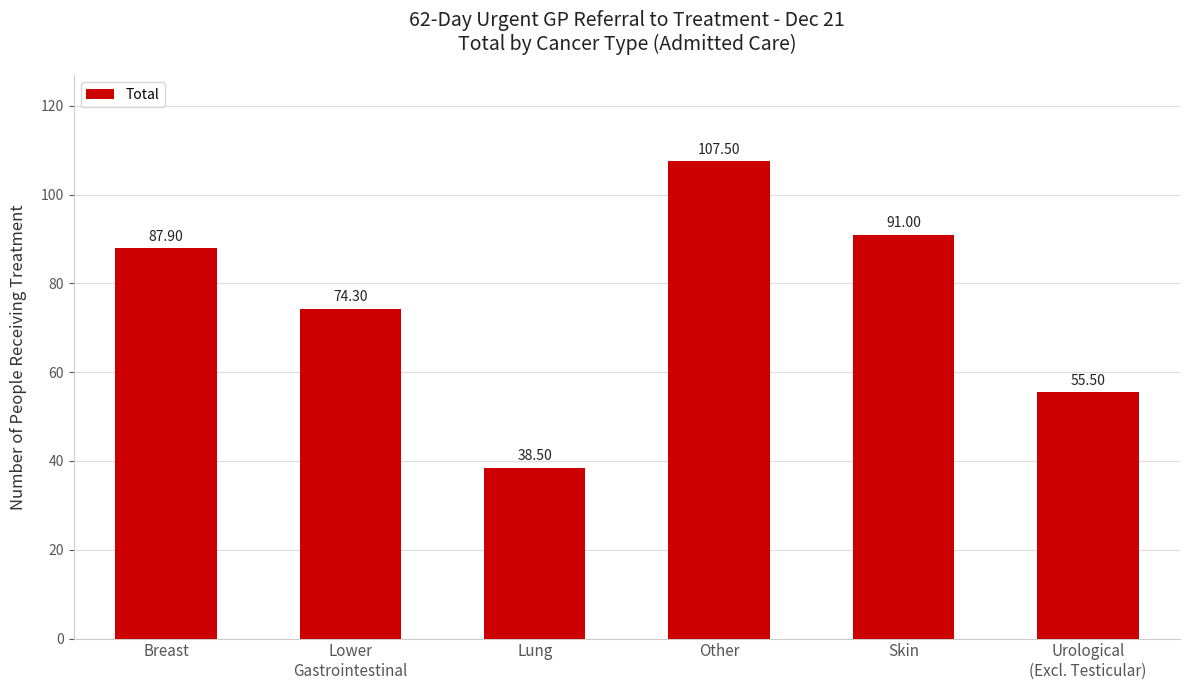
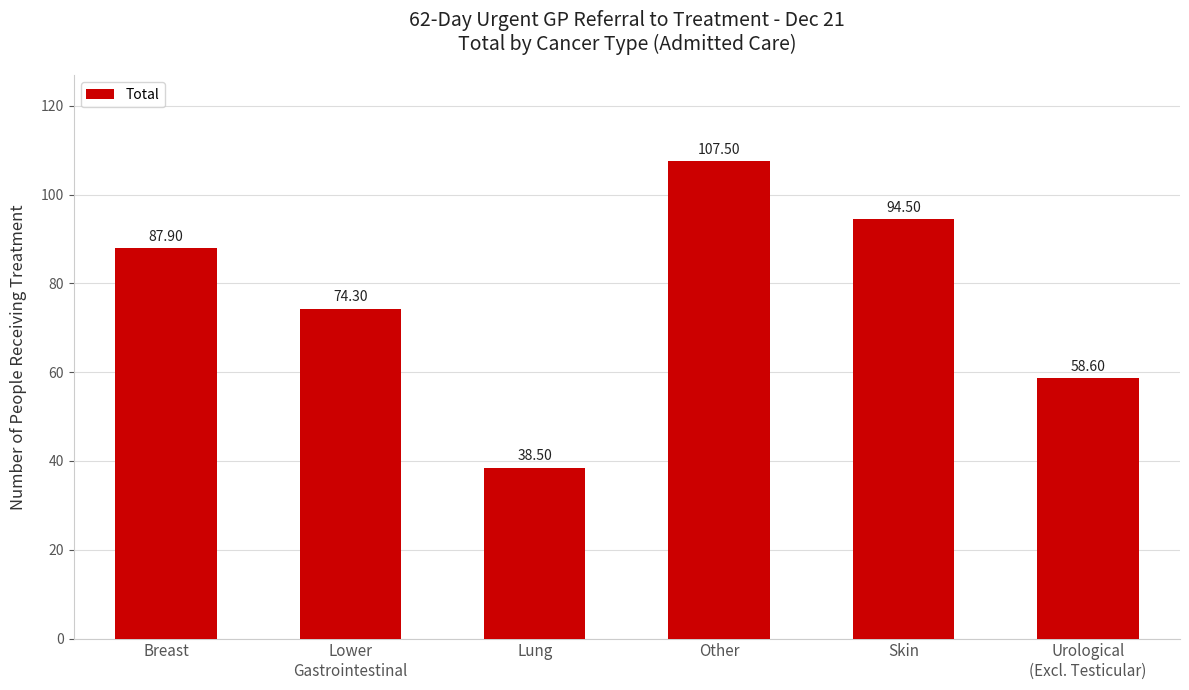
Skin: 91.00 -> 94.50
Urological (Excl. Testicular): 55.50 -> 58.60
